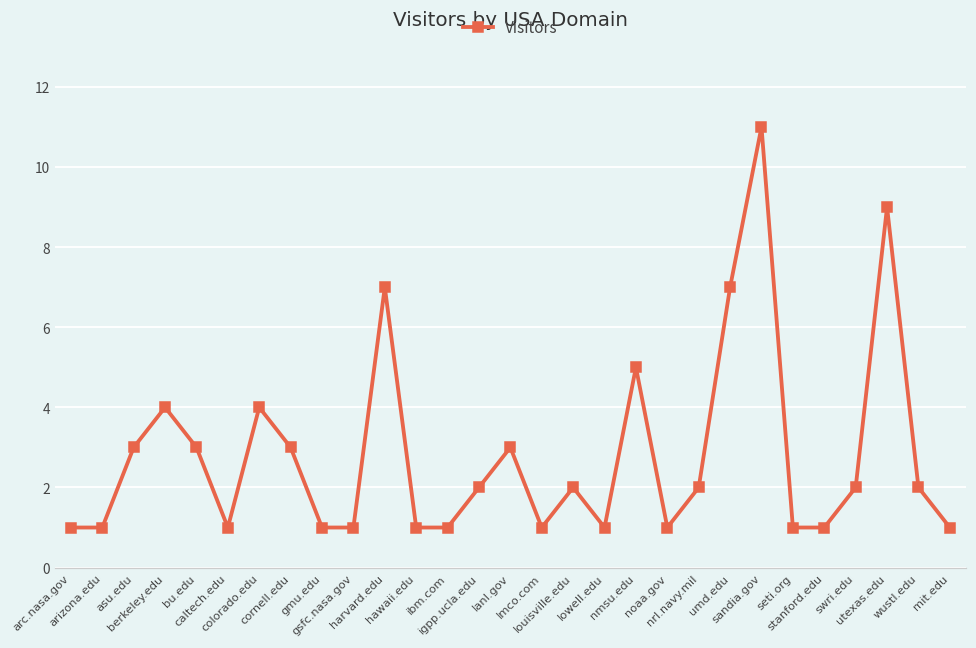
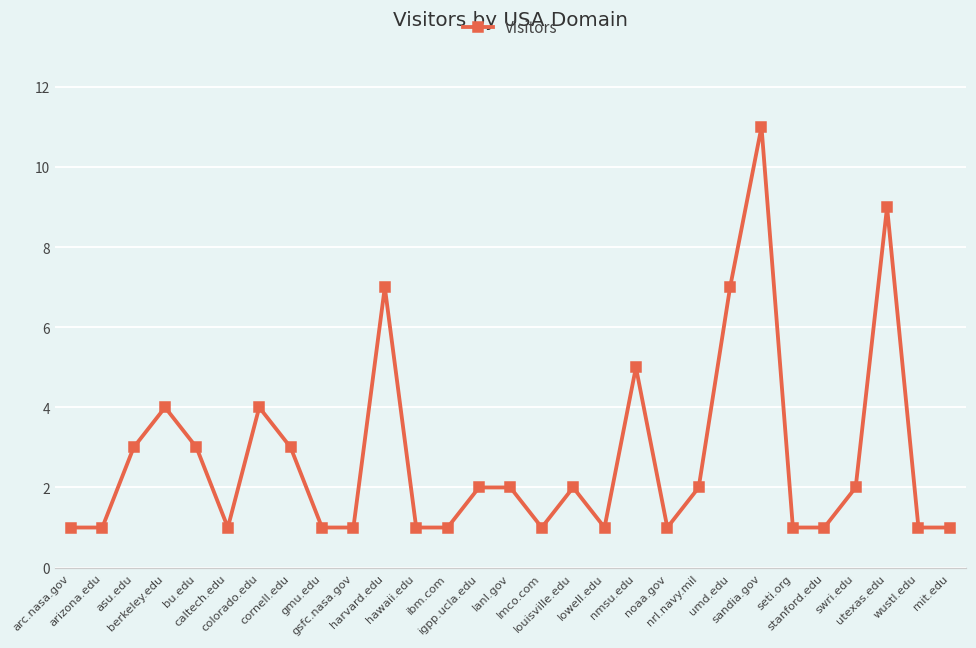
lanl.gov: 3 -> 2
wustl.edu: 2 -> 1
